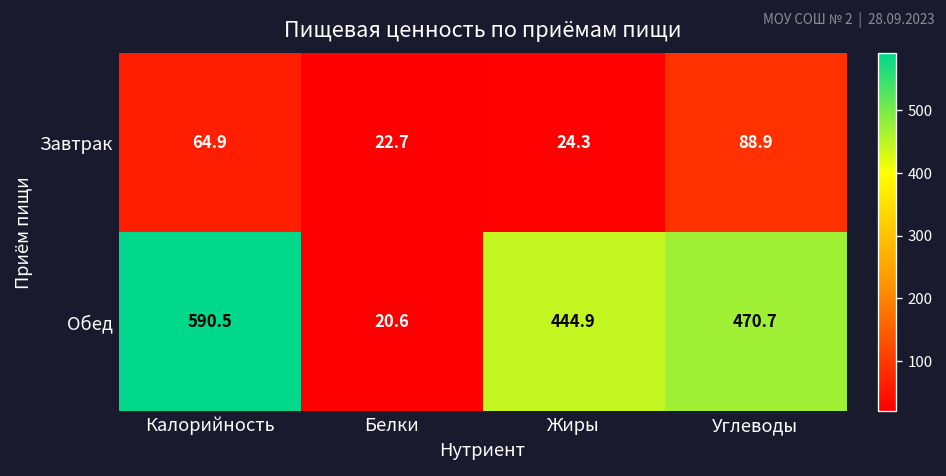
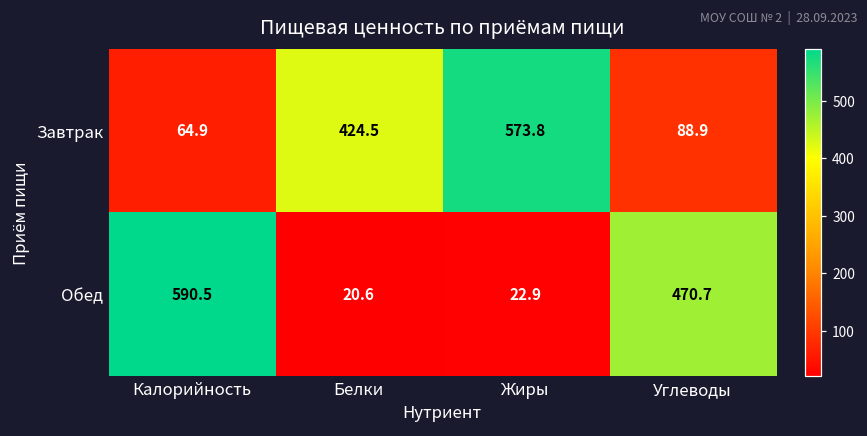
Завтрак, Белки: 22.7 -> 424.5
Завтрак, Жиры: 24.3 -> 573.8
Обед, Жиры: 444.9 -> 22.9
